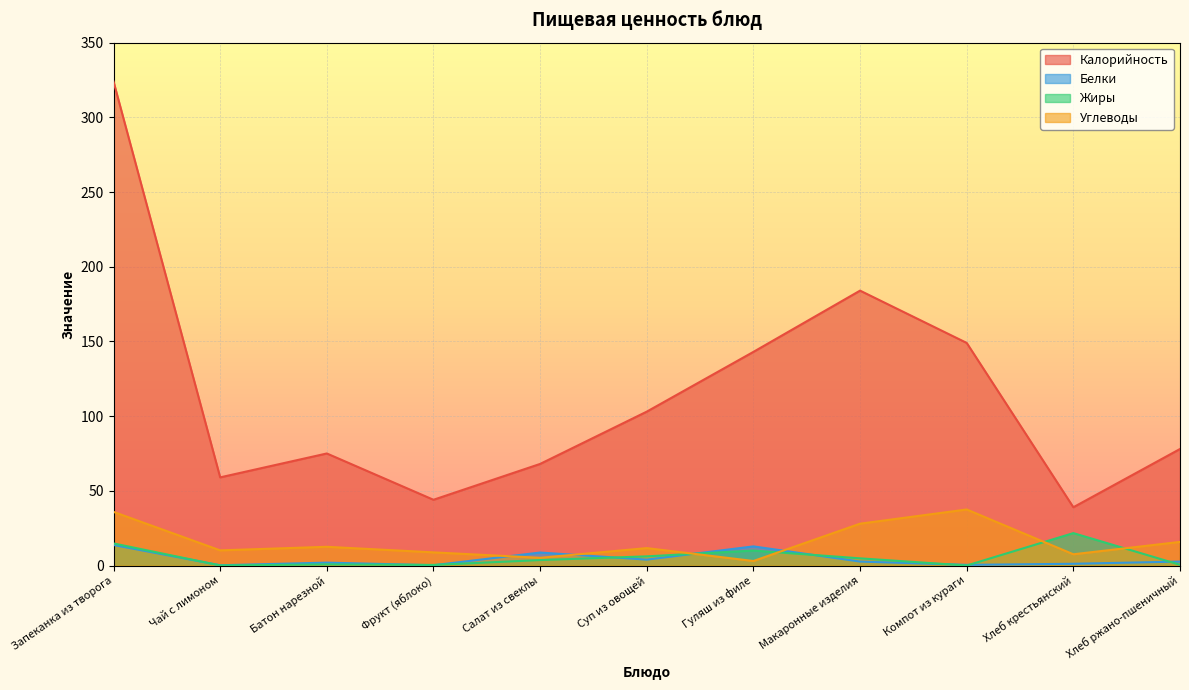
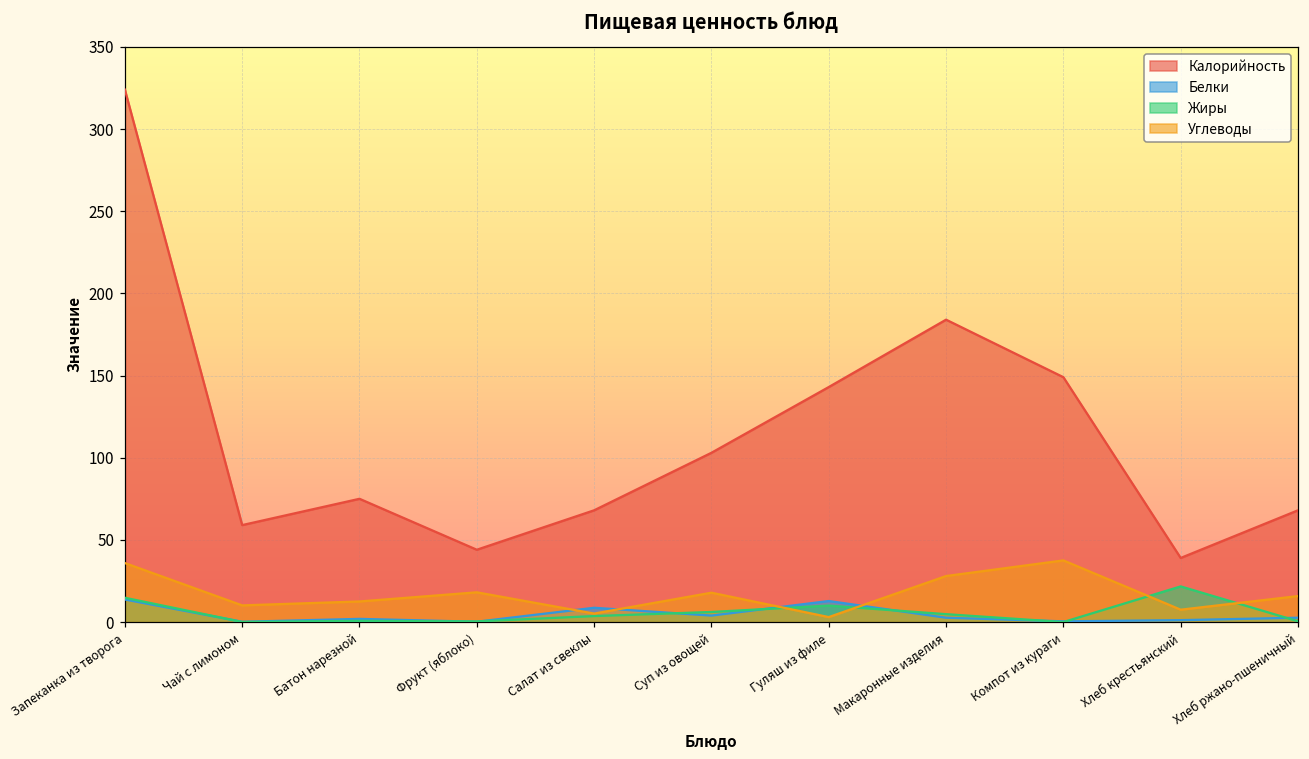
Углеводы, Фрукт (яблоко): 9 -> 18
Углеводы, Суп из овощей: 12 -> 18
Калорийность, Хлеб ржано-пшеничный: 78 -> 68
